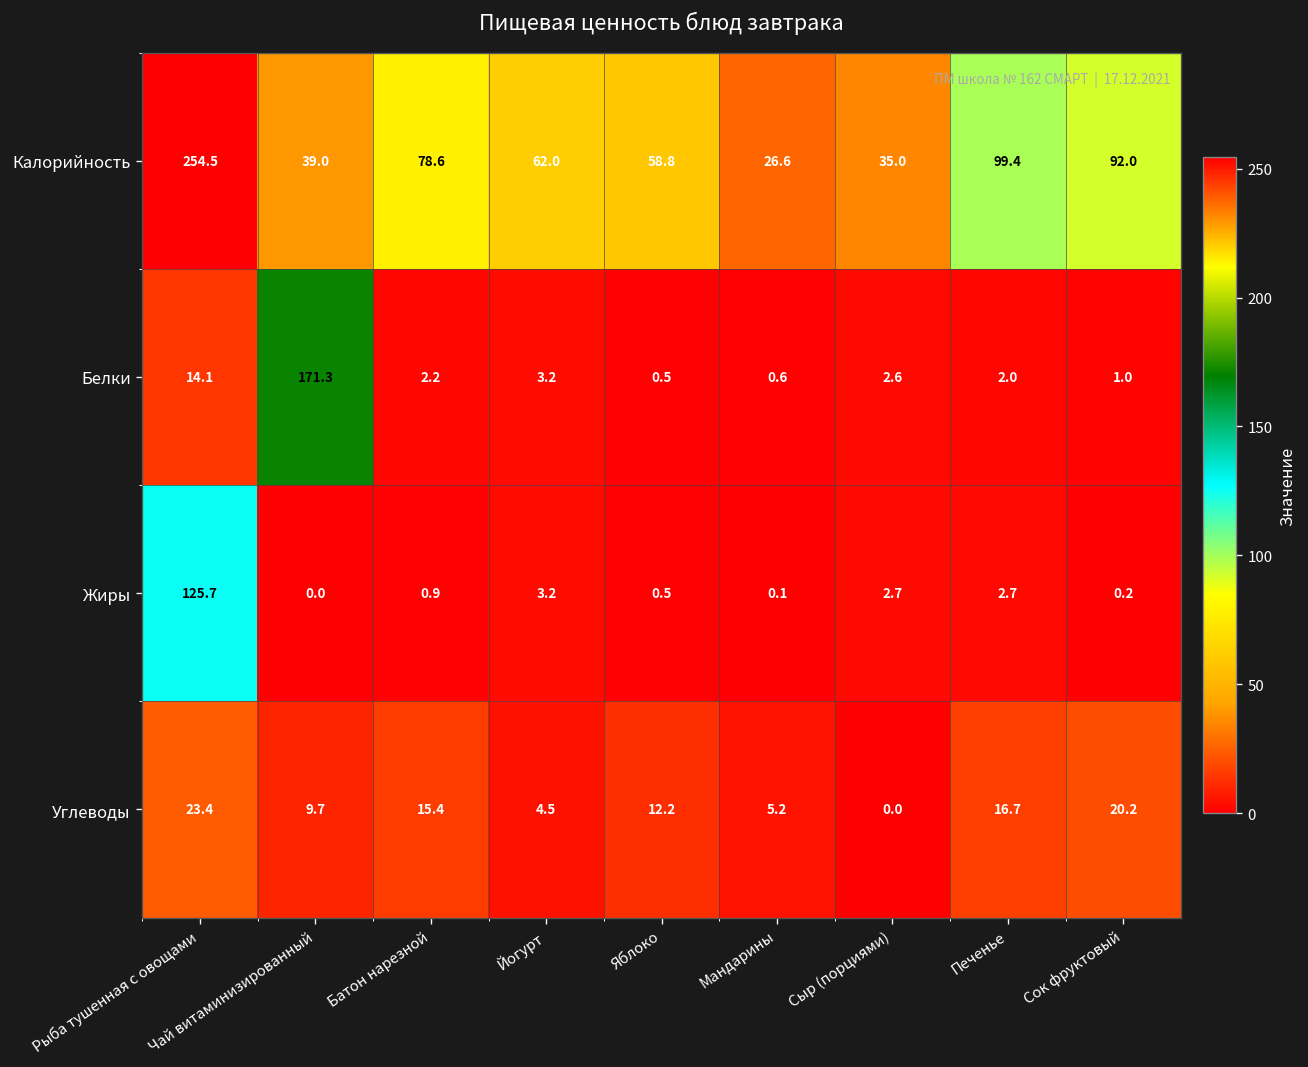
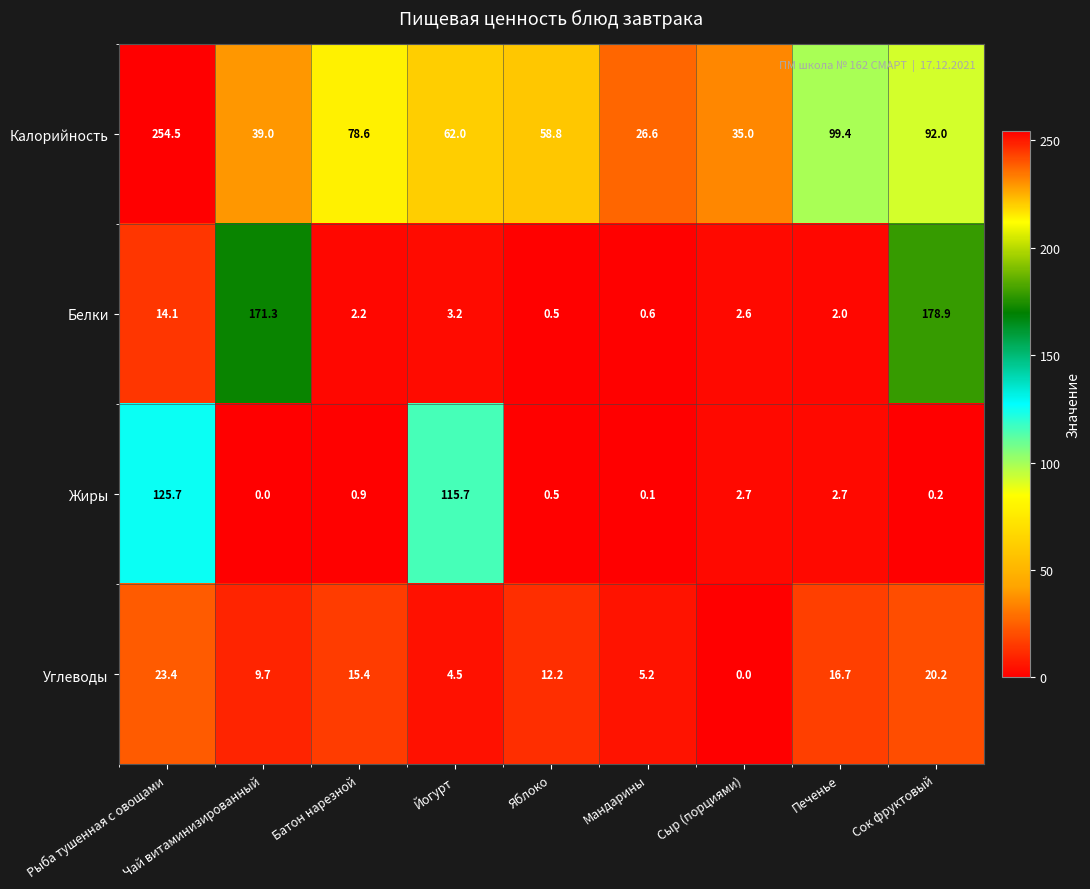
Белки, Сок фруктовый: 1.0 -> 178.9
Жиры, Йогурт: 3.2 -> 115.7
